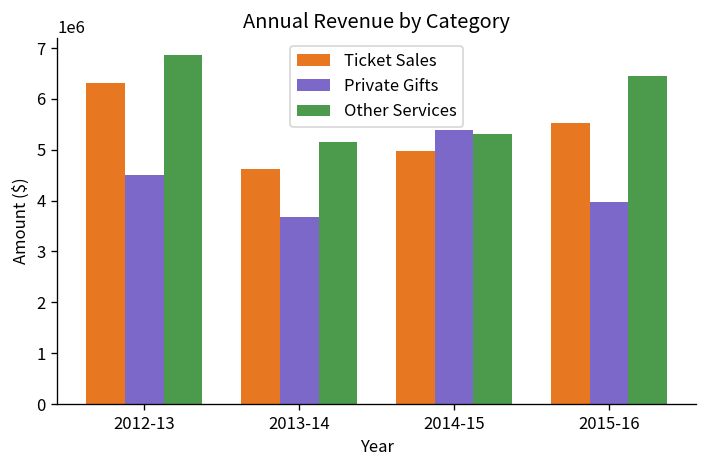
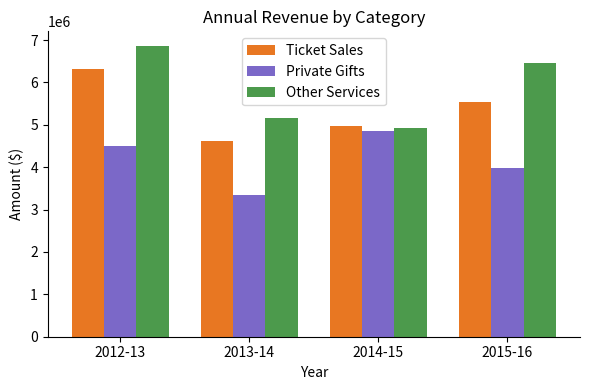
Private Gifts, 2013-14: 3700000 -> 3400000
Private Gifts, 2014-15: 5400000 -> 4800000
Other Services, 2014-15: 5300000 -> 4900000
